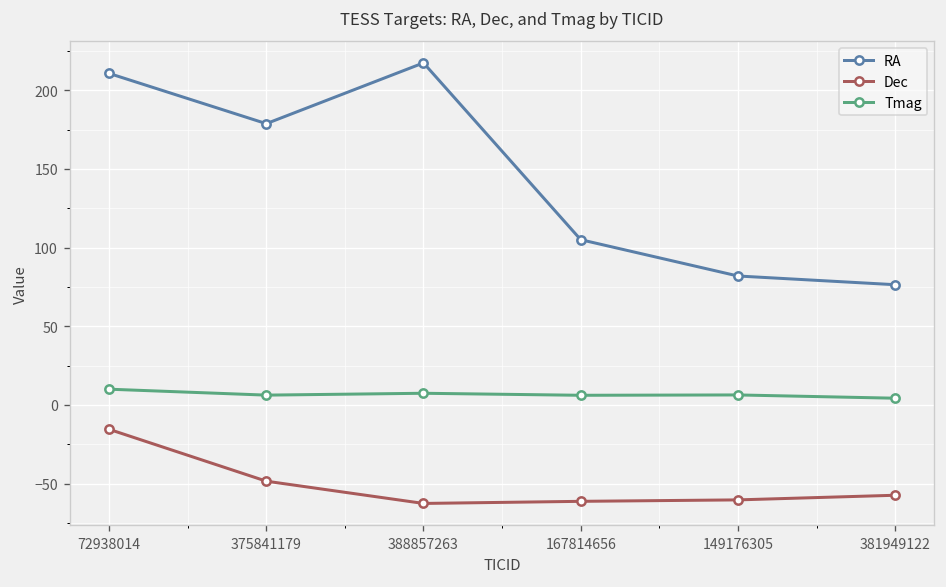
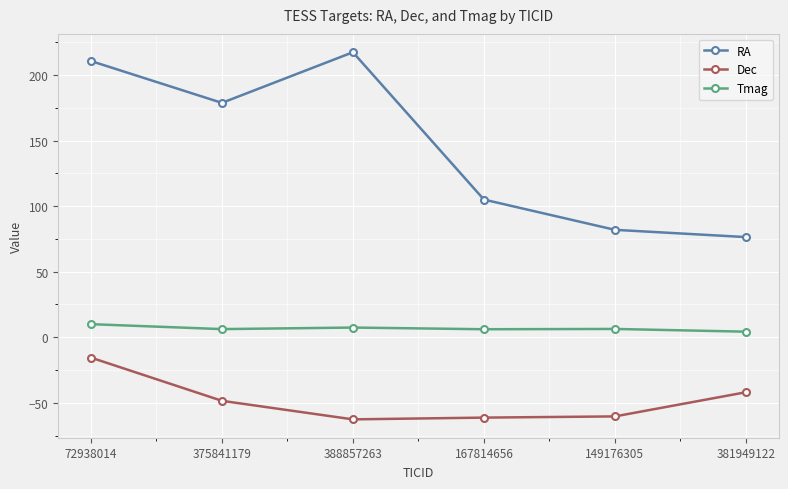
Dec, 381949122: -57 -> -42
